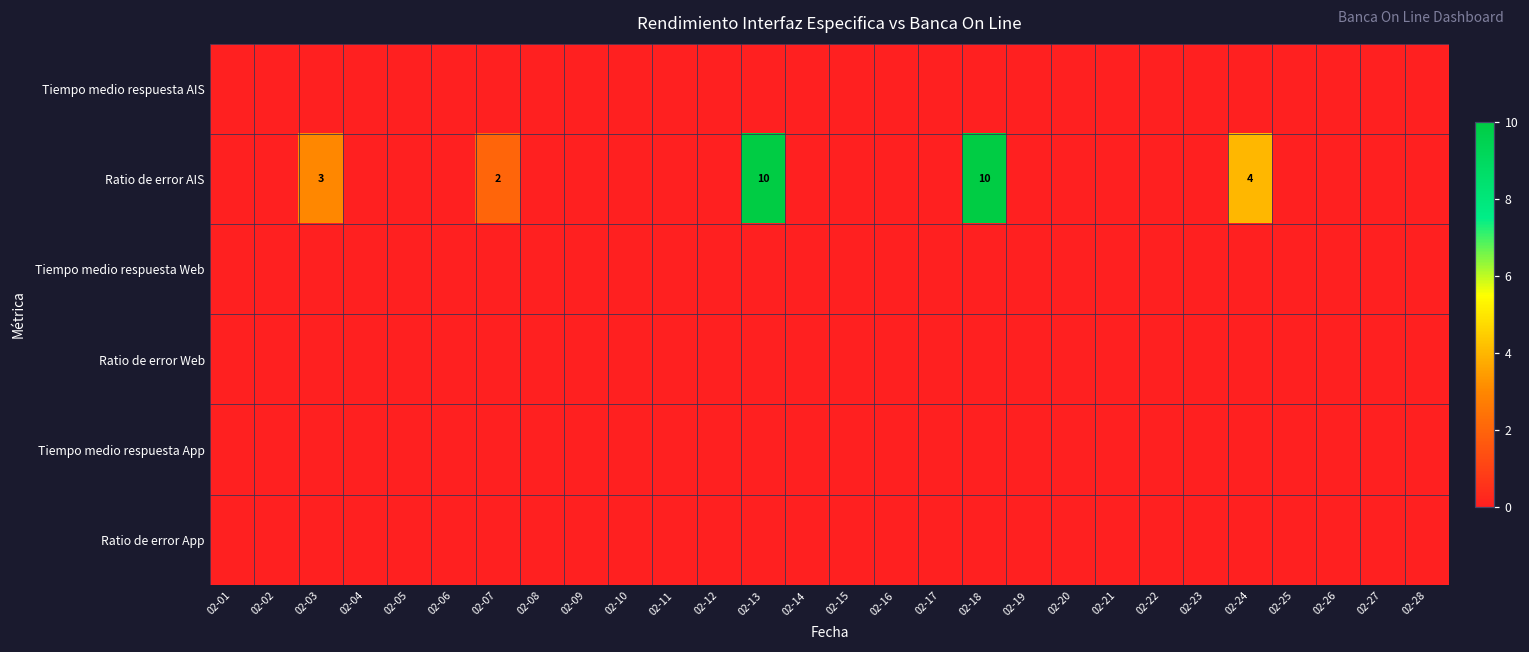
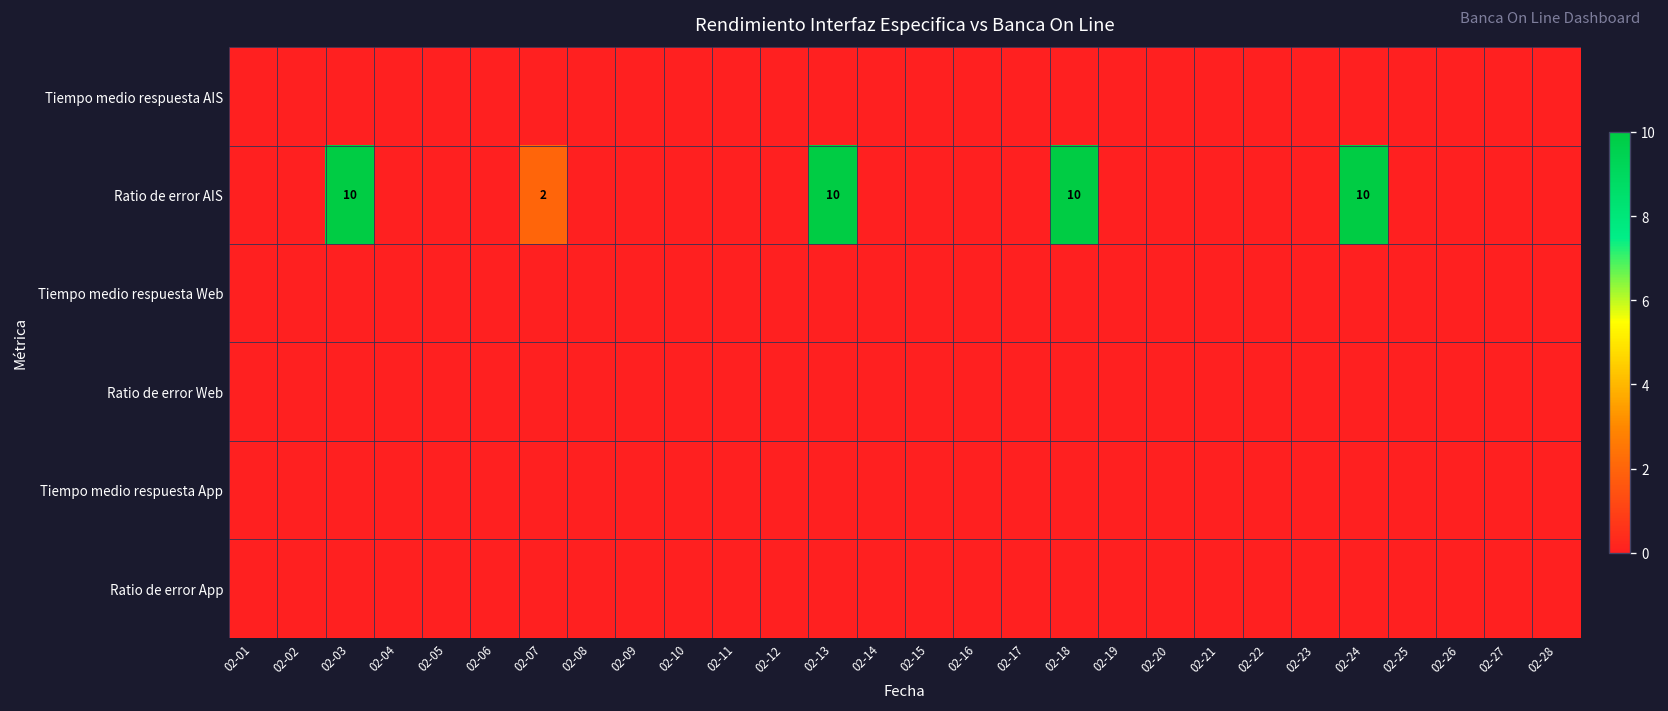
Ratio de error AIS, 02-03: 3 -> 10
Ratio de error AIS, 02-24: 4 -> 10
